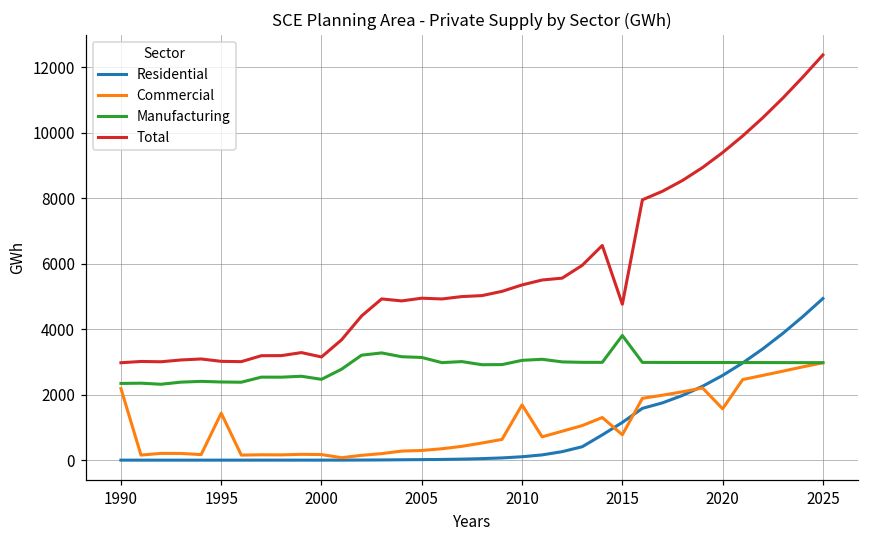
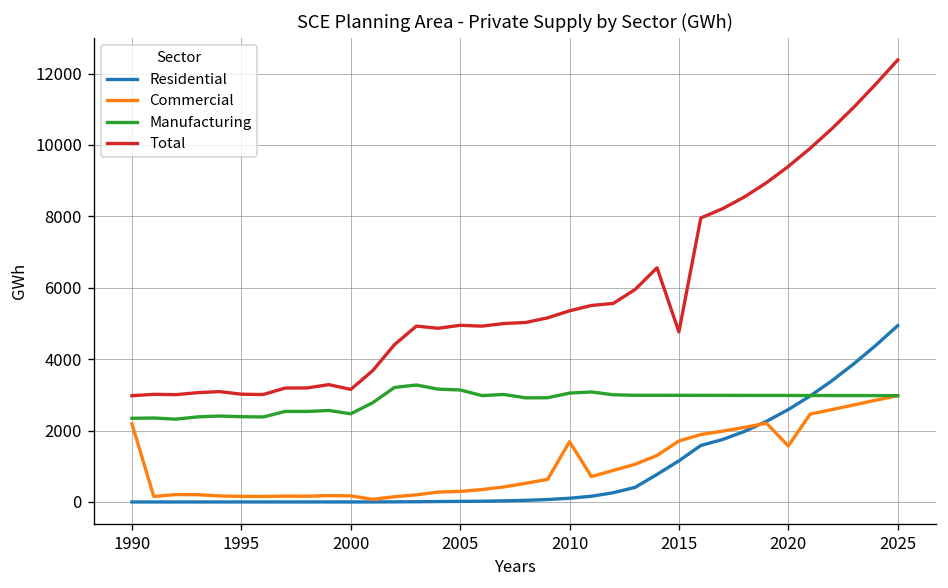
Commercial, 1995: 1400 -> 200
Commercial, 2015: 800 -> 1700
Manufacturing, 2015: 3800 -> 3000
